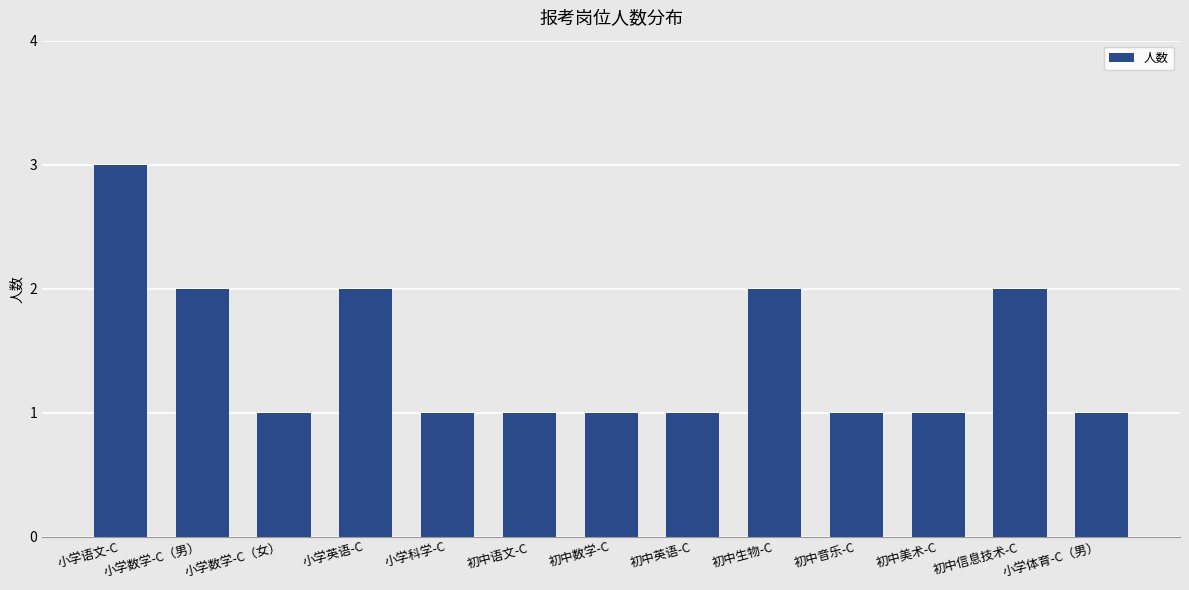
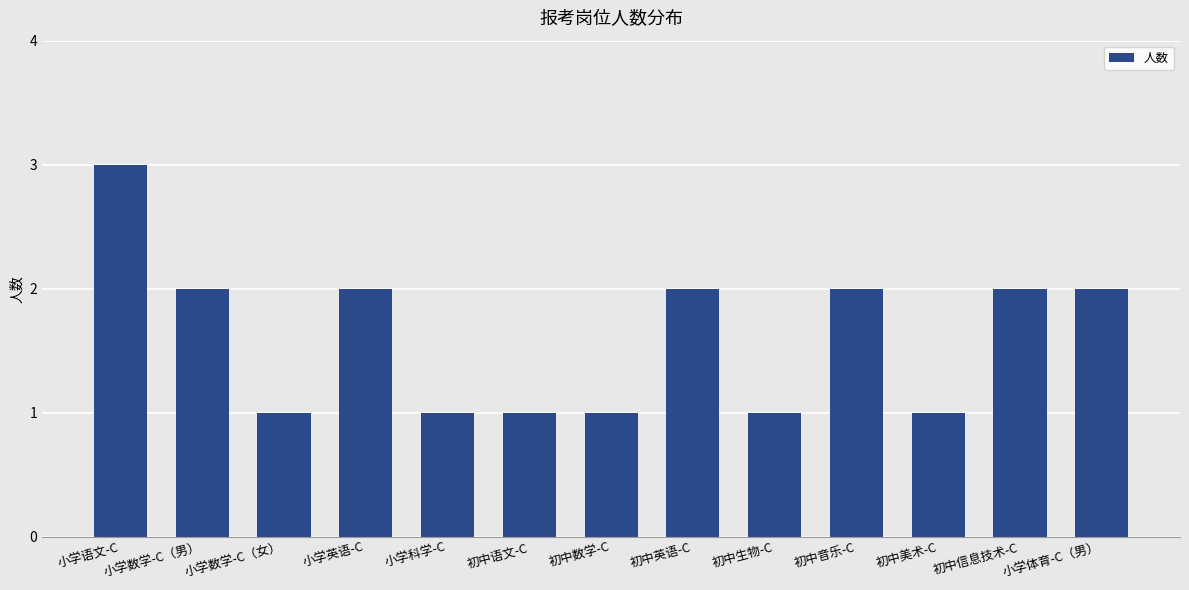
初中英语-C: 1 -> 2
初中生物-C: 2 -> 1
初中音乐-C: 1 -> 2
小学体育-C（男）: 1 -> 2
